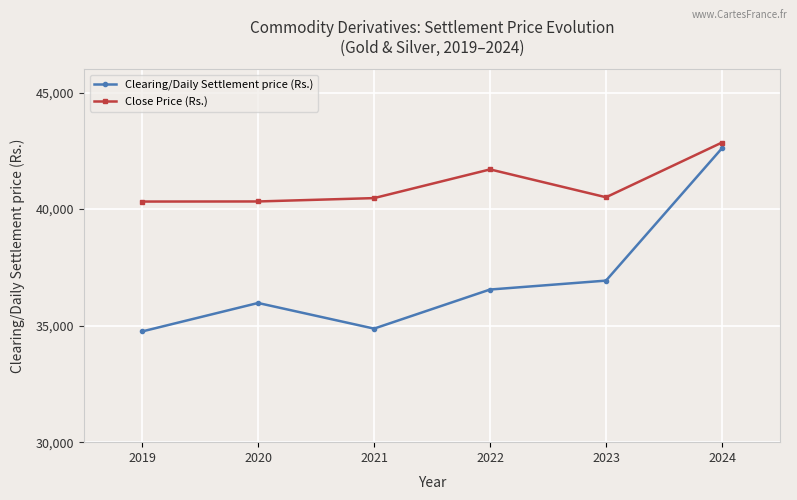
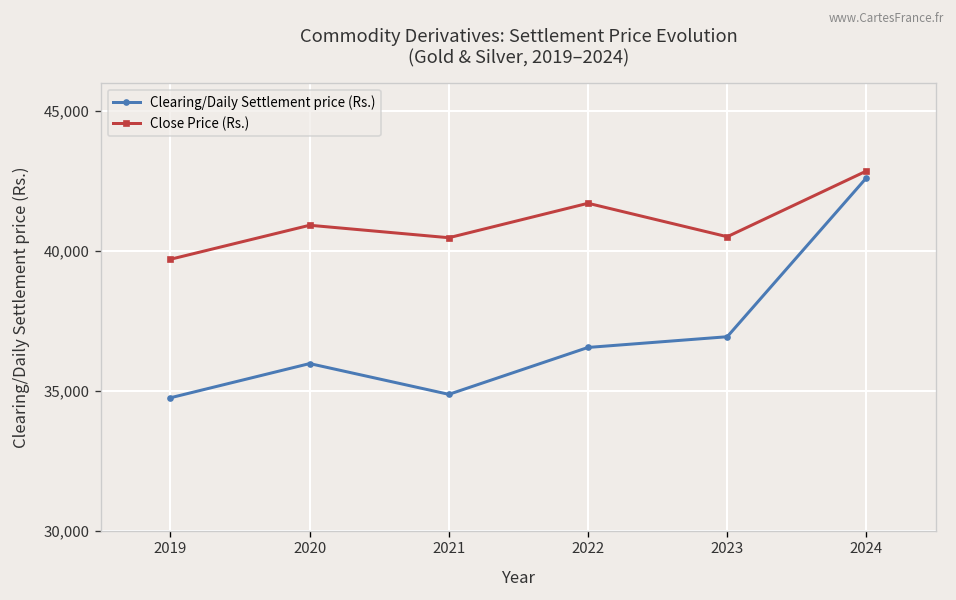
Close Price (Rs.), 2019: 40,300 -> 39,700
Close Price (Rs.), 2020: 40,300 -> 40,900
